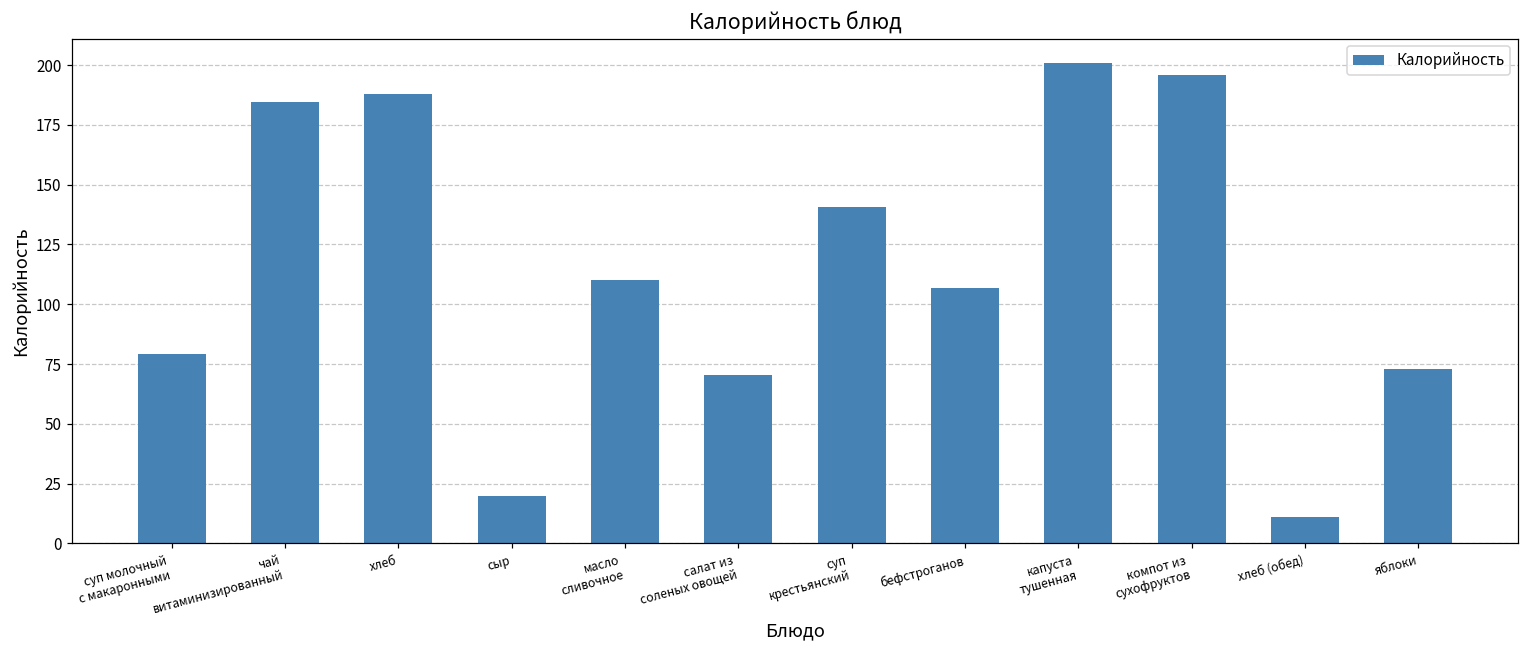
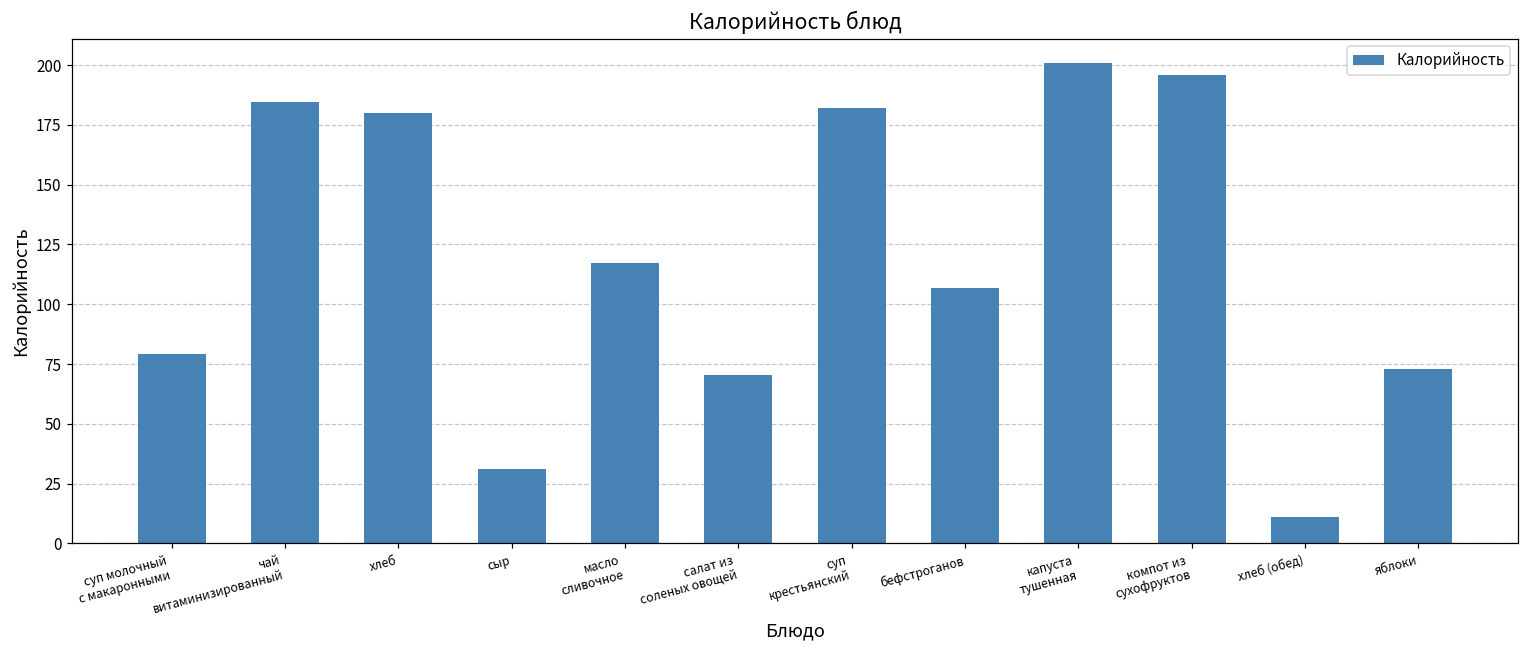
хлеб: 188 -> 180
сыр: 20 -> 31
масло сливочное: 110 -> 117
суп крестьянский: 141 -> 182
